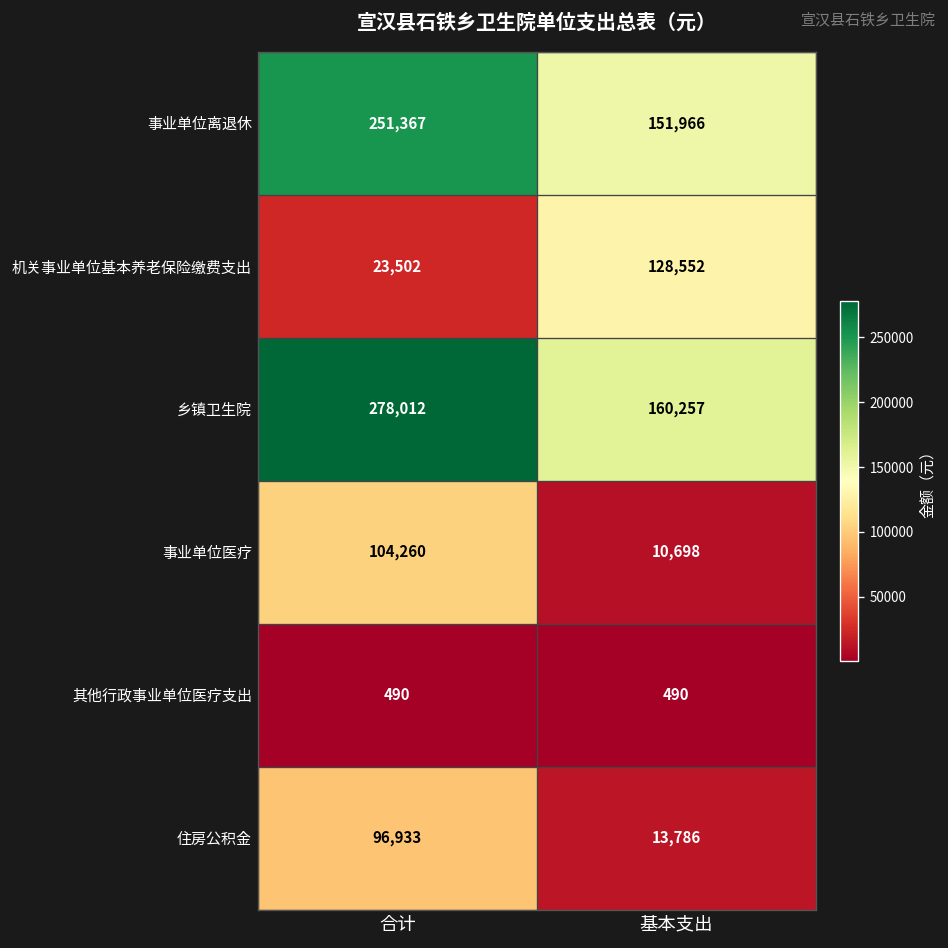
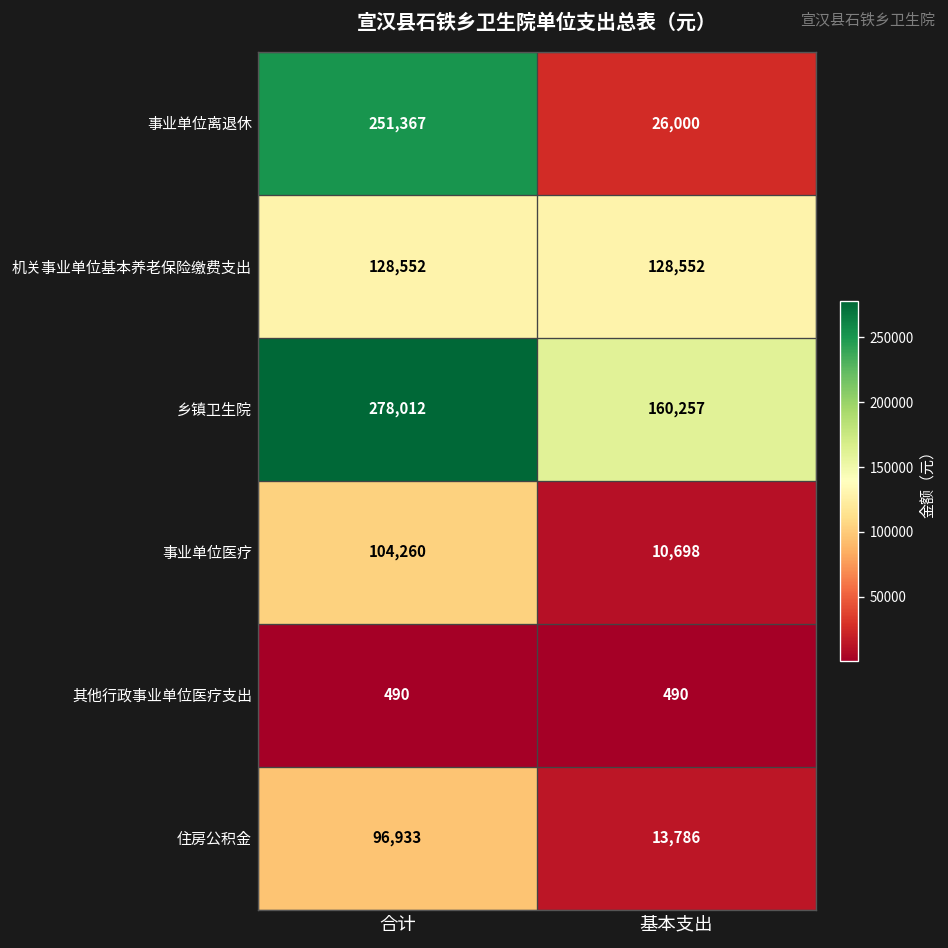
事业单位离退休, 基本支出: 151,966 -> 26,000
机关事业单位基本养老保险缴费支出, 合计: 23,502 -> 128,552
